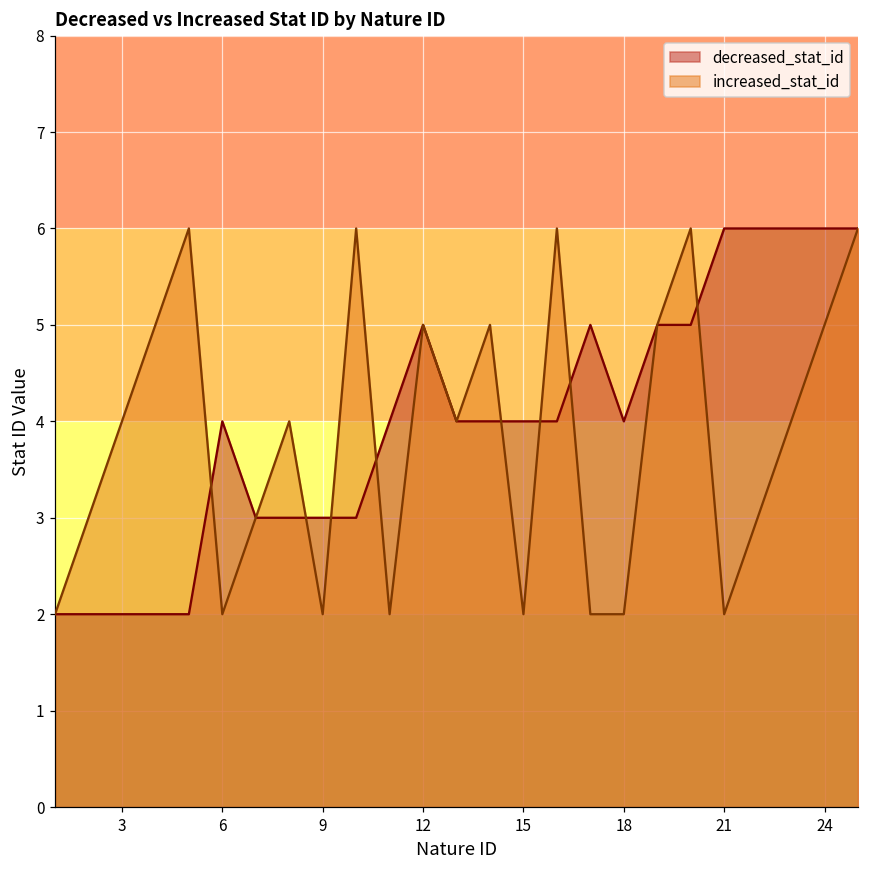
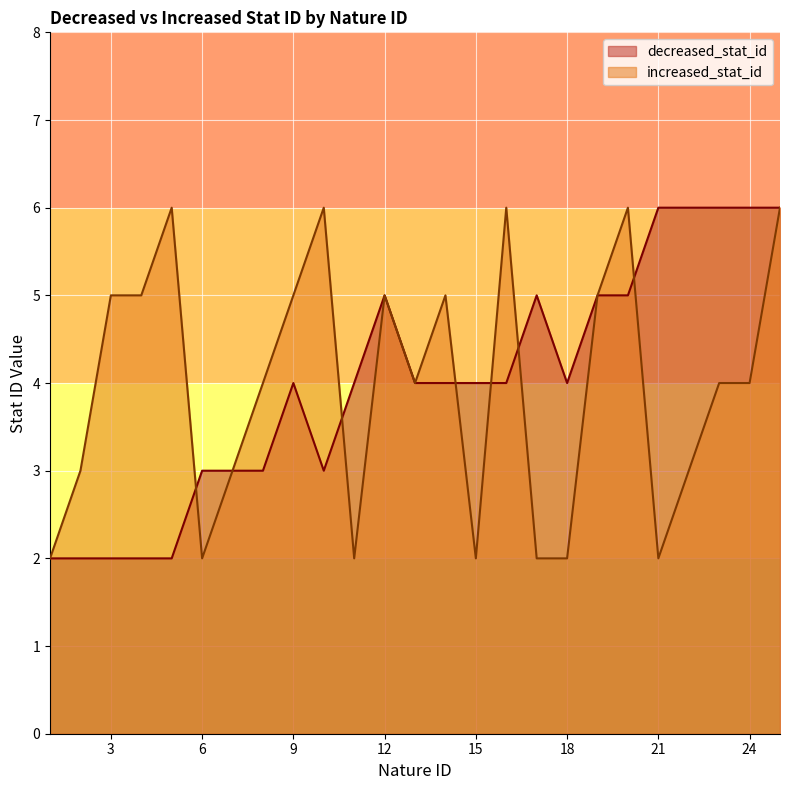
increased_stat_id, 3: 4 -> 5
decreased_stat_id, 6: 4 -> 3
decreased_stat_id, 9: 3 -> 4
increased_stat_id, 9: 2 -> 5
increased_stat_id, 24: 5 -> 4
